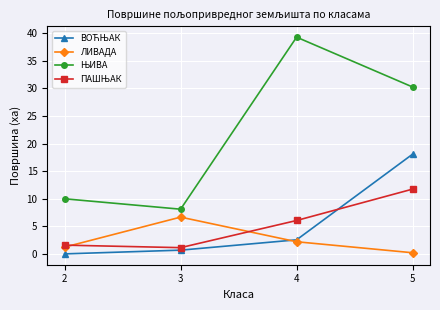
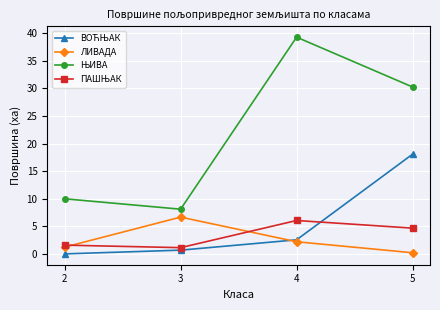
ПАШЊАК, 5: 12 -> 5
